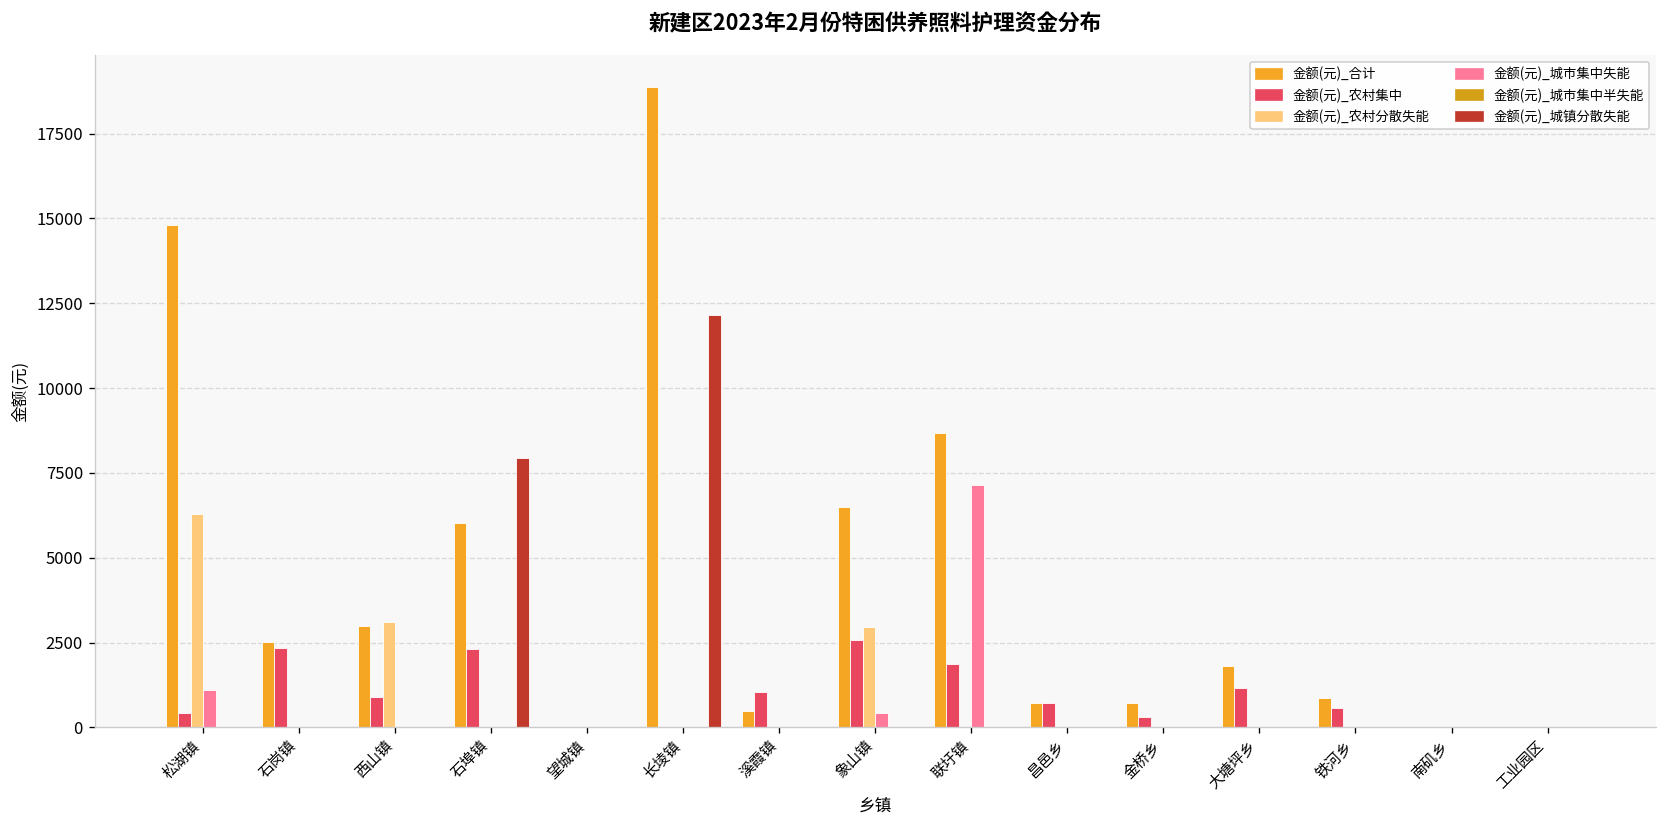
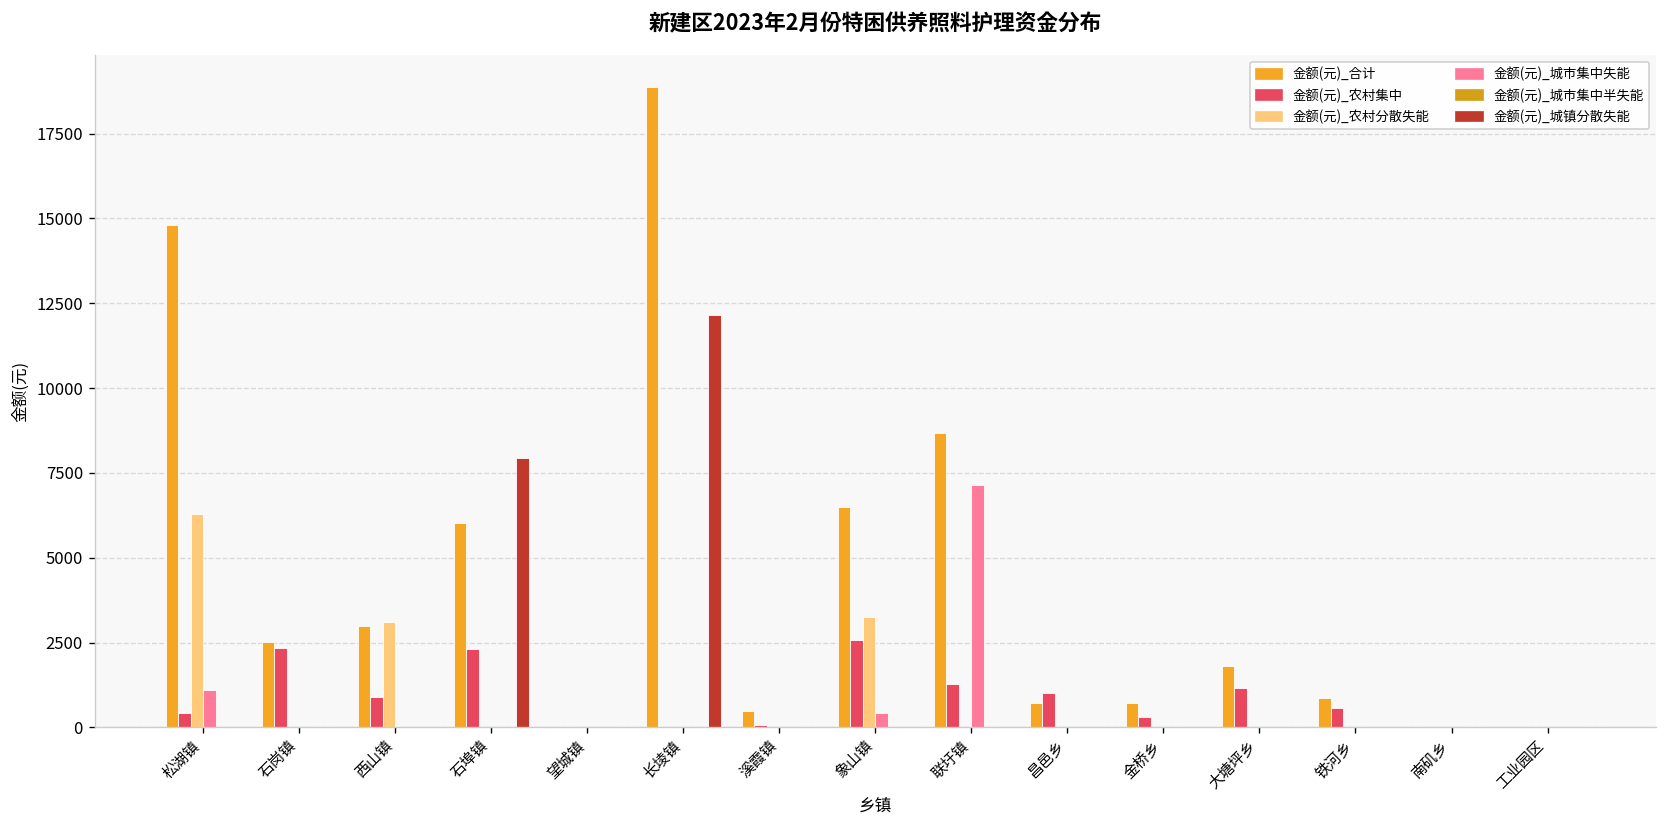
金额(元)_农村集中, 溪霞镇: 1000 -> 100
金额(元)_农村分散失能, 象山镇: 3000 -> 3300
金额(元)_农村集中, 联圩镇: 1900 -> 1300
金额(元)_农村集中, 昌邑乡: 700 -> 1000
